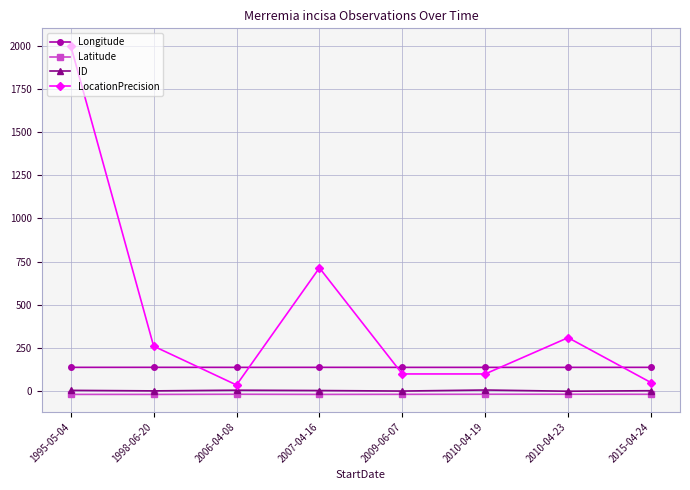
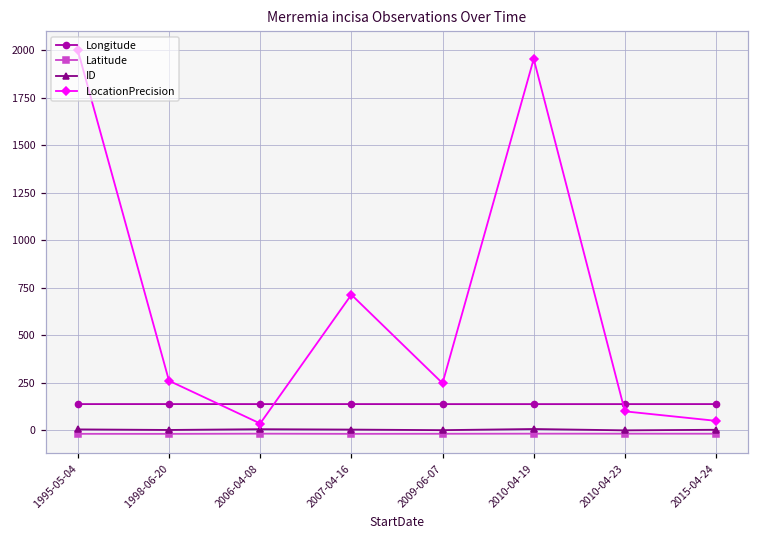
LocationPrecision, 2009-06-07: 100 -> 250
LocationPrecision, 2010-04-19: 100 -> 1960
LocationPrecision, 2010-04-23: 310 -> 100
